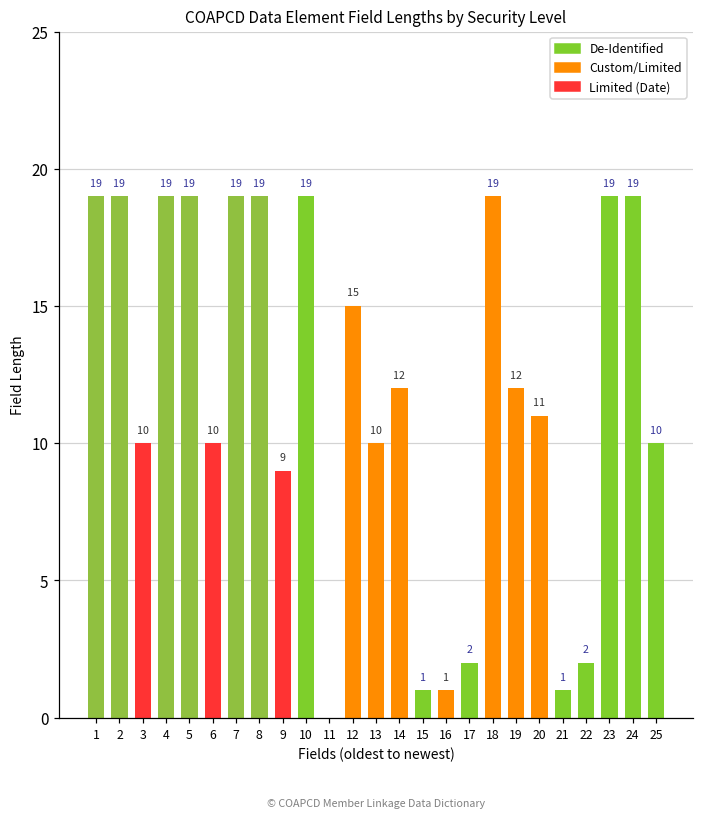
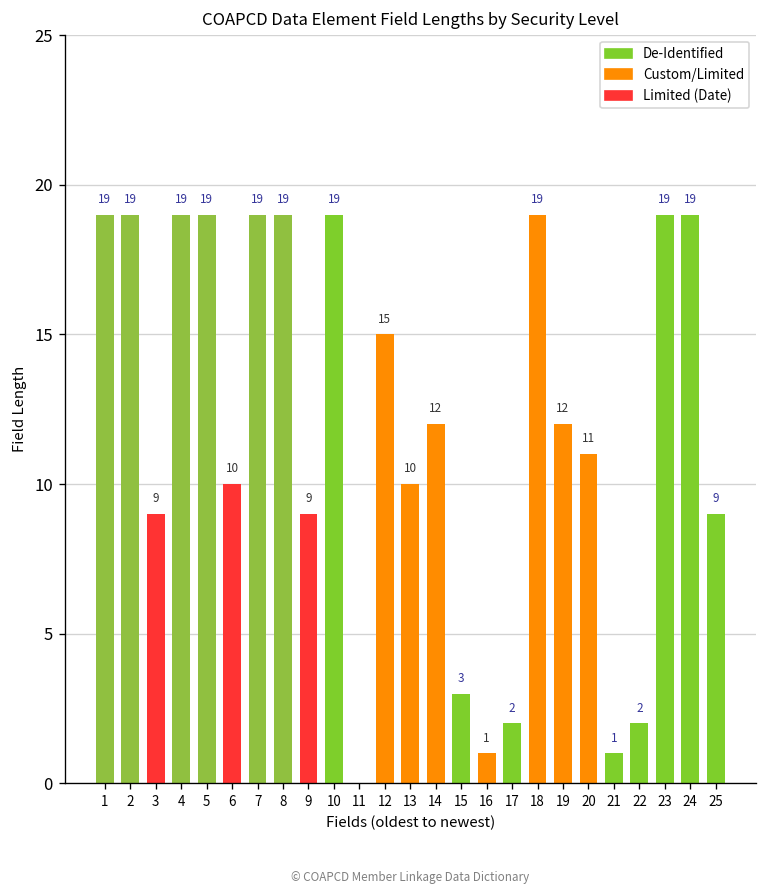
3: 10 -> 9
15: 1 -> 3
25: 10 -> 9
